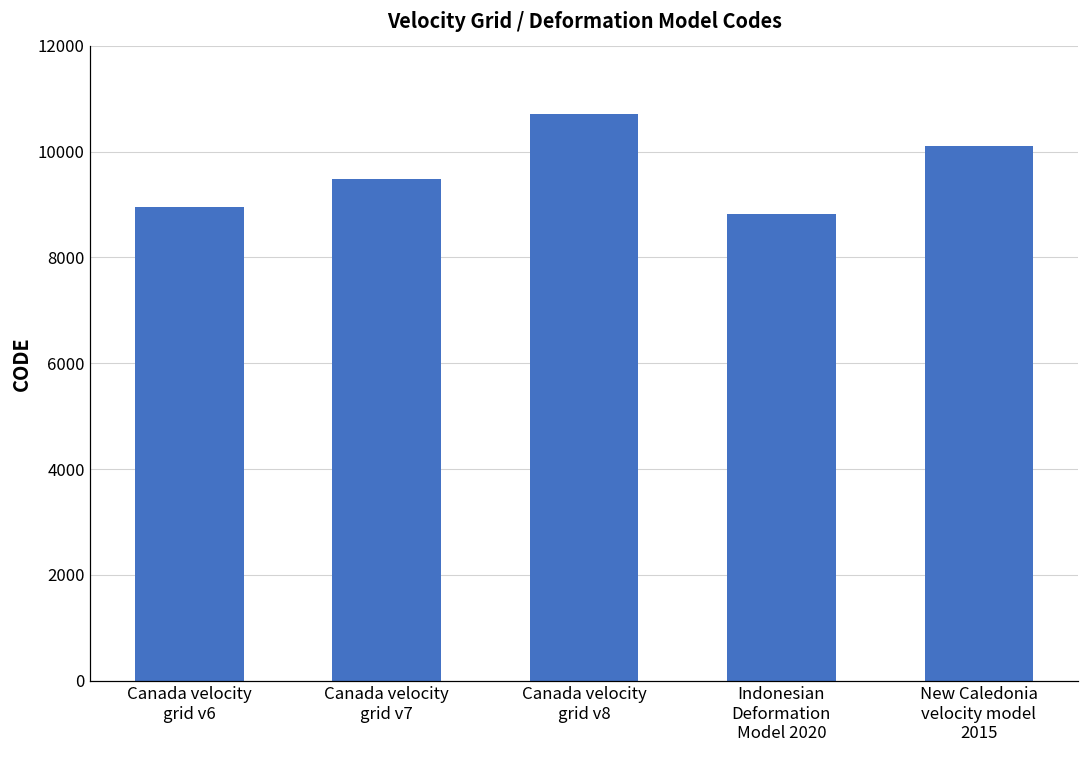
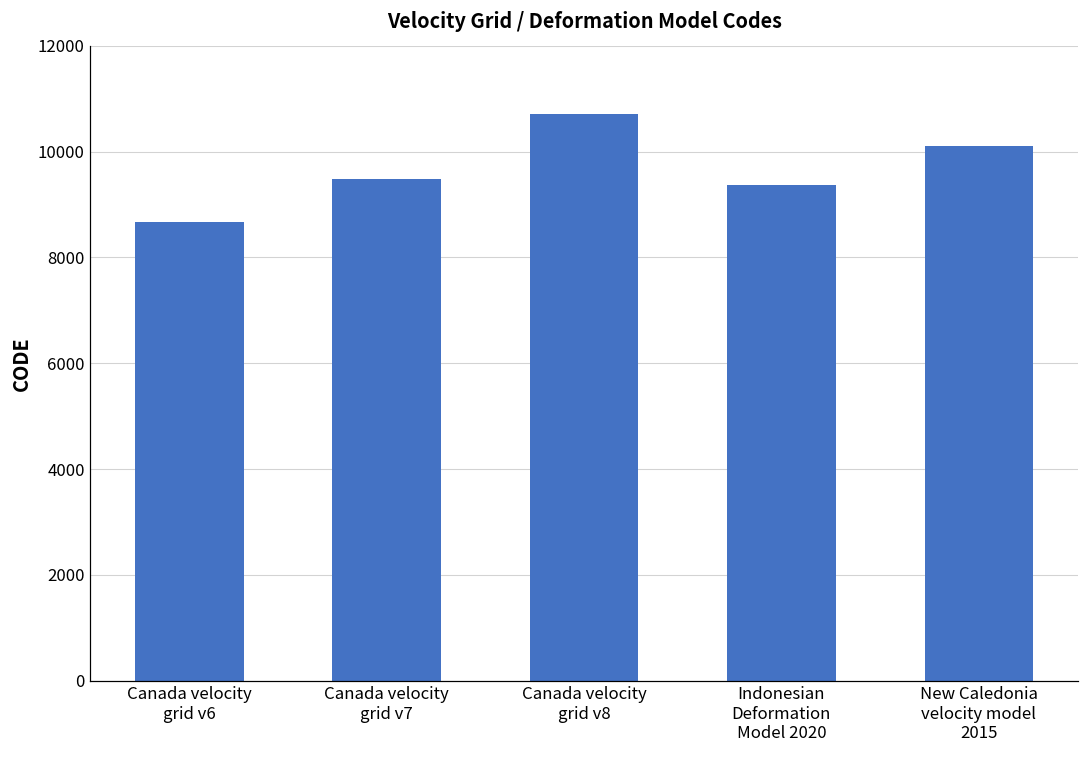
Canada velocity grid v6: 8900 -> 8700
Indonesian Deformation Model 2020: 8800 -> 9400
